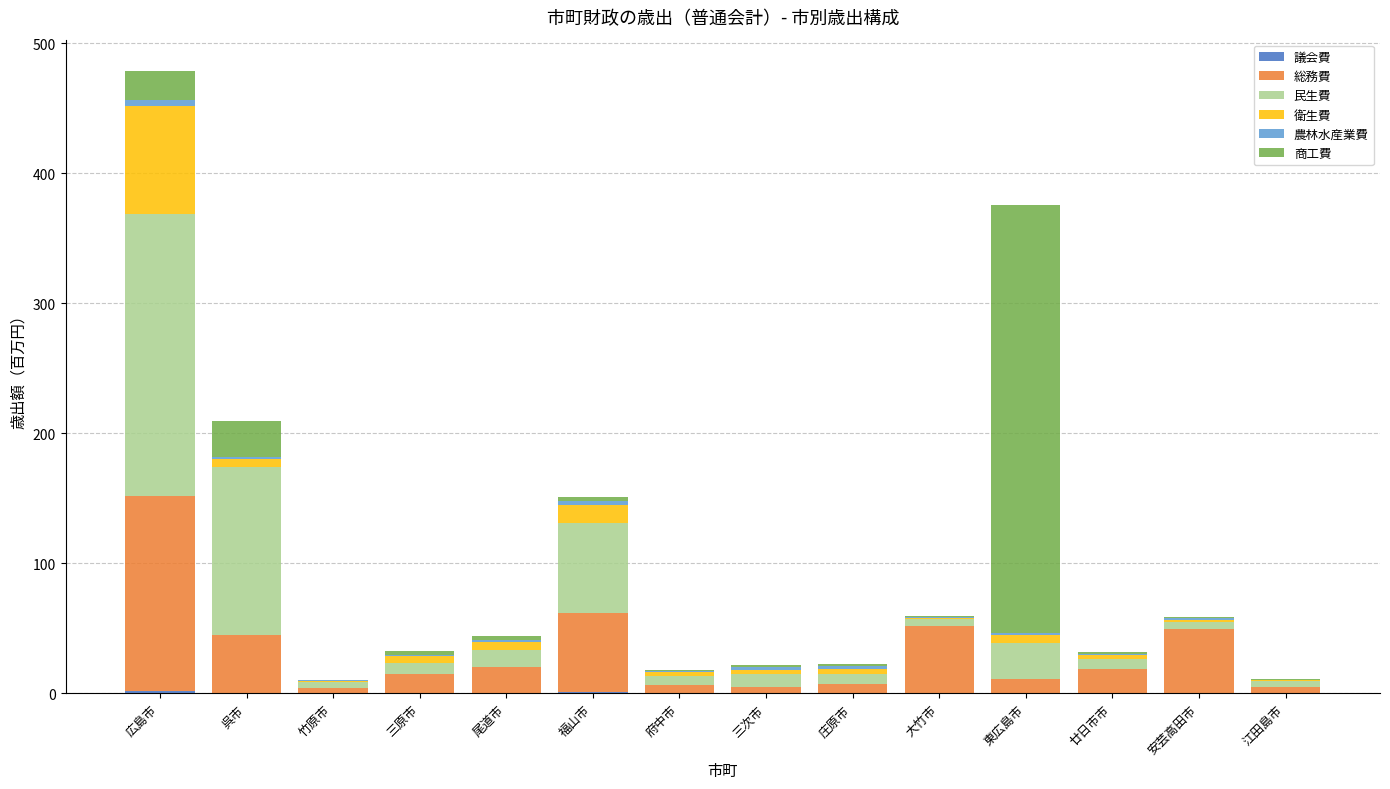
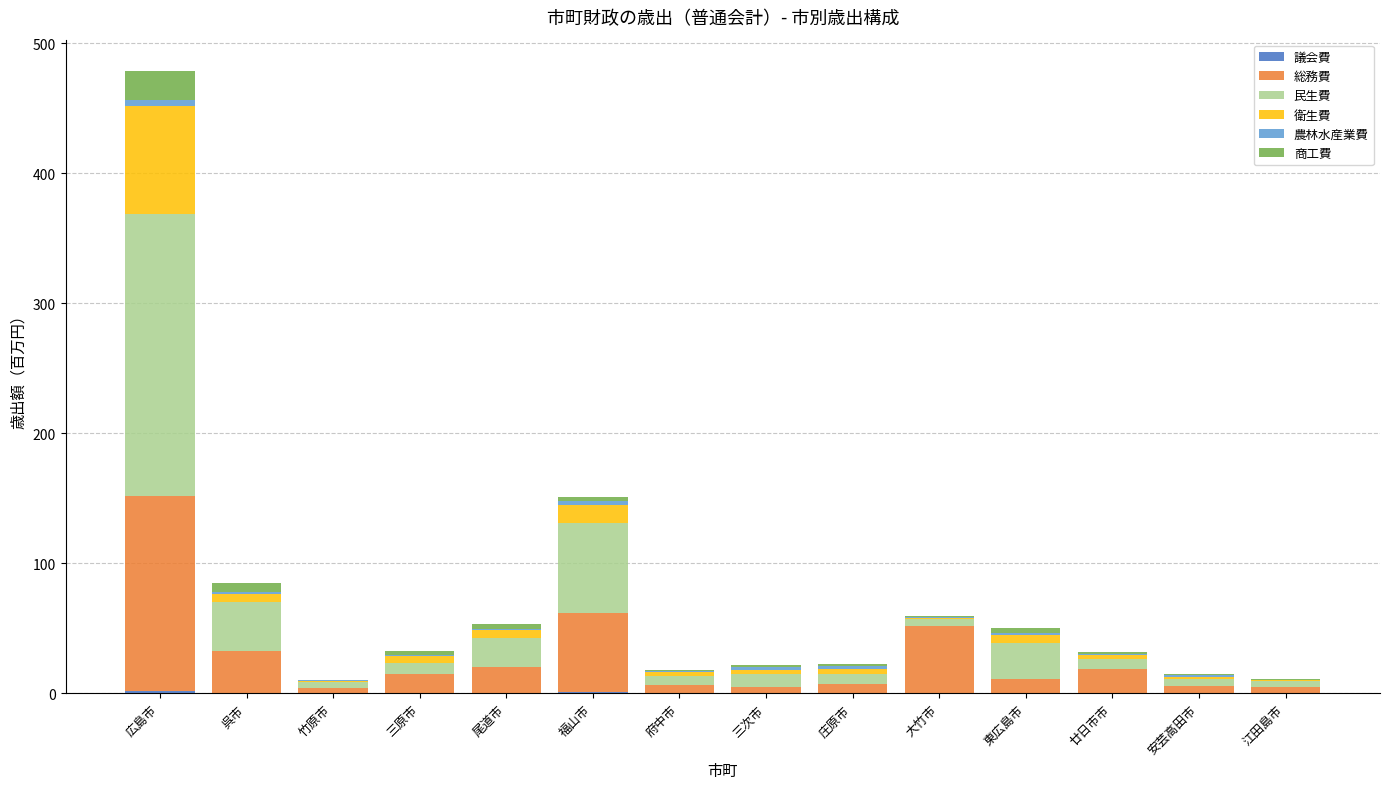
総務費, 呉市: 44 -> 32
民生費, 呉市: 129 -> 38
商工費, 呉市: 28 -> 6
民生費, 尾道市: 13 -> 22
商工費, 東広島市: 329 -> 4
総務費, 安芸高田市: 49 -> 6
